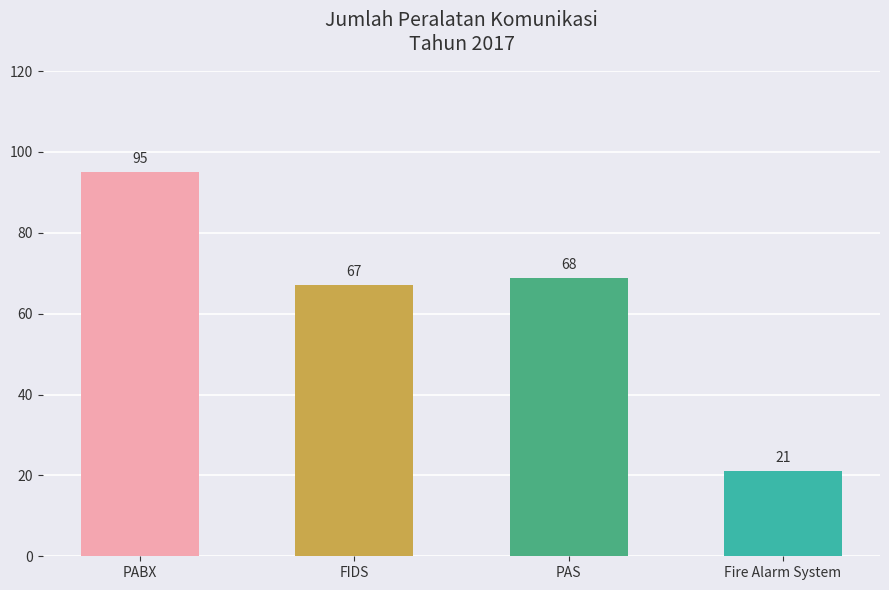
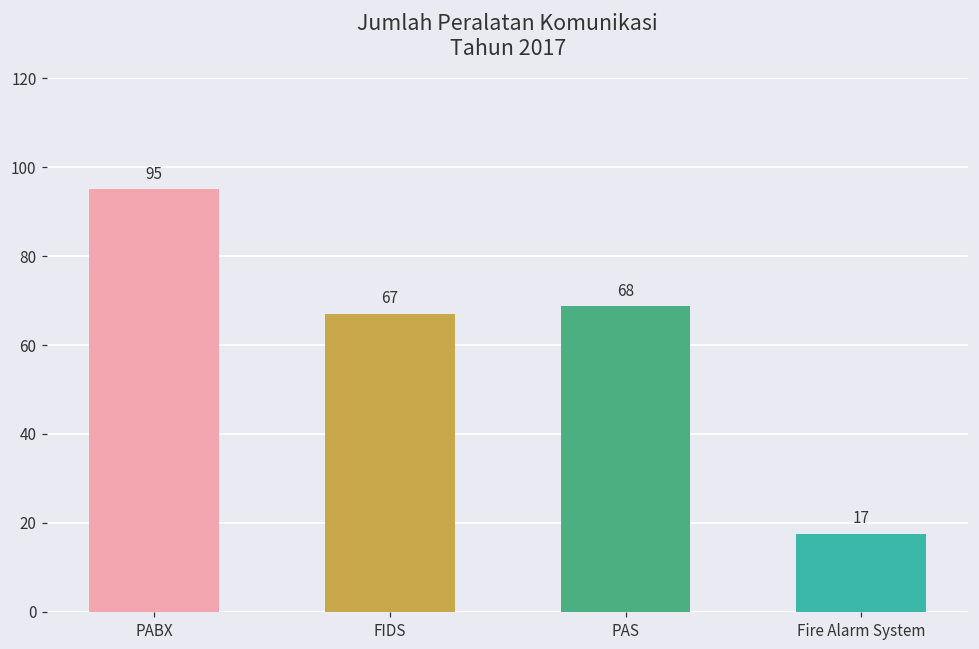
Fire Alarm System: 21 -> 17
